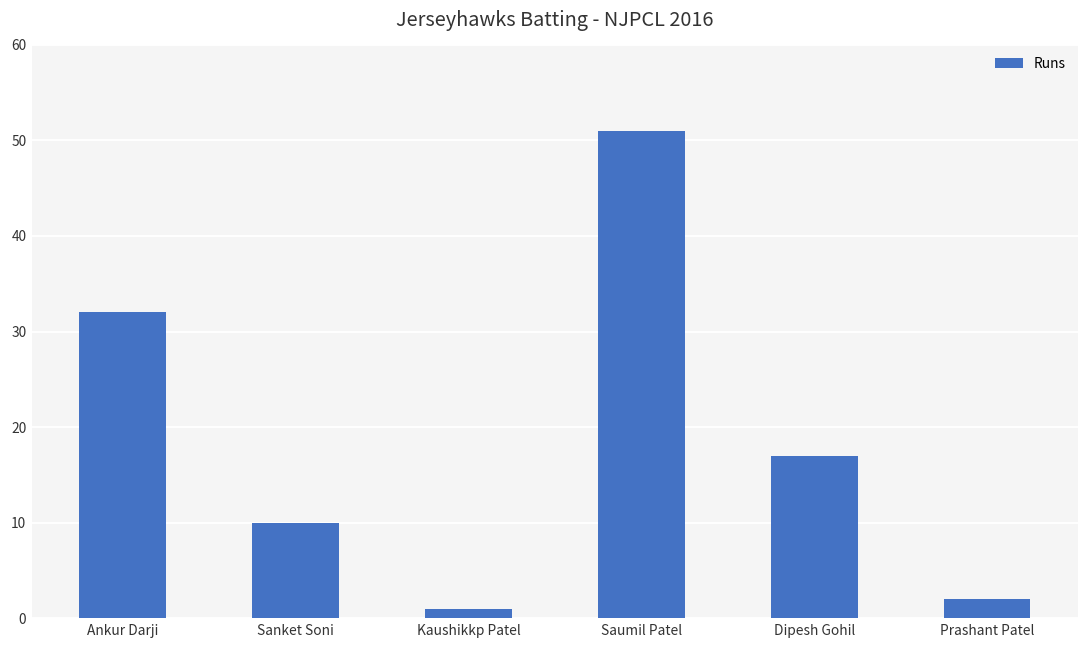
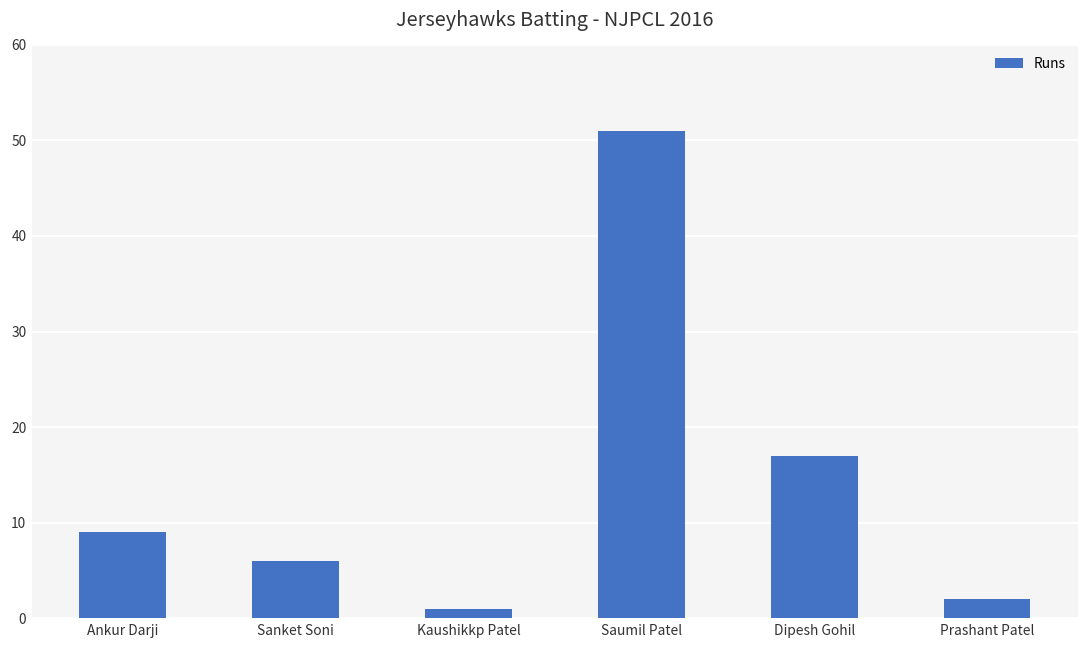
Ankur Darji: 32 -> 9
Sanket Soni: 10 -> 6
